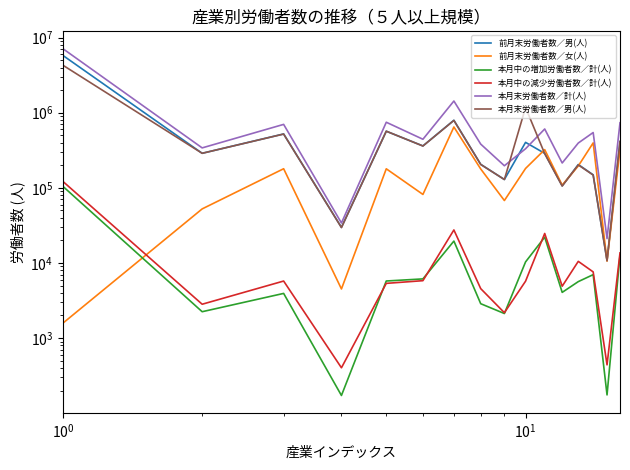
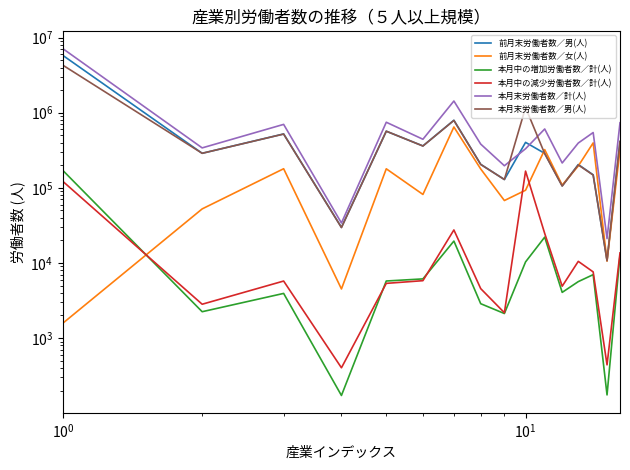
本月中の増加労働者数／計(人), 10^0: 100000 -> 170000
前月末労働者数／女(人), 10^1: 180000 -> 90000
本月中の減少労働者数／計(人), 10^1: 6000 -> 170000
